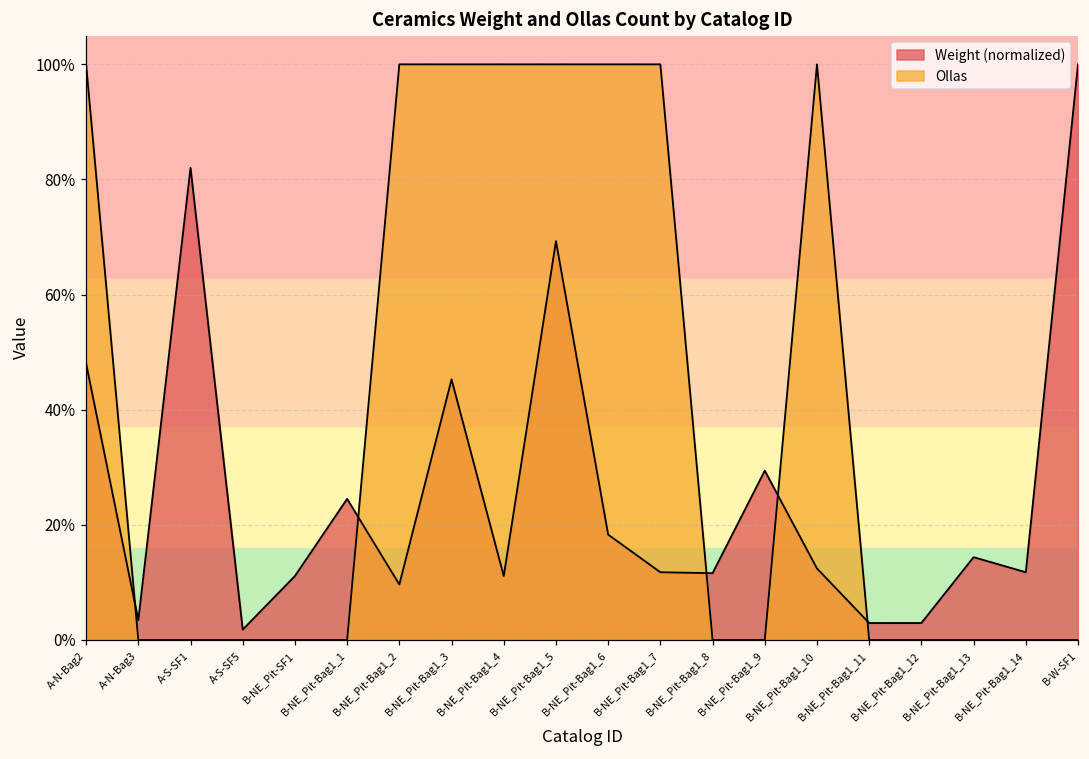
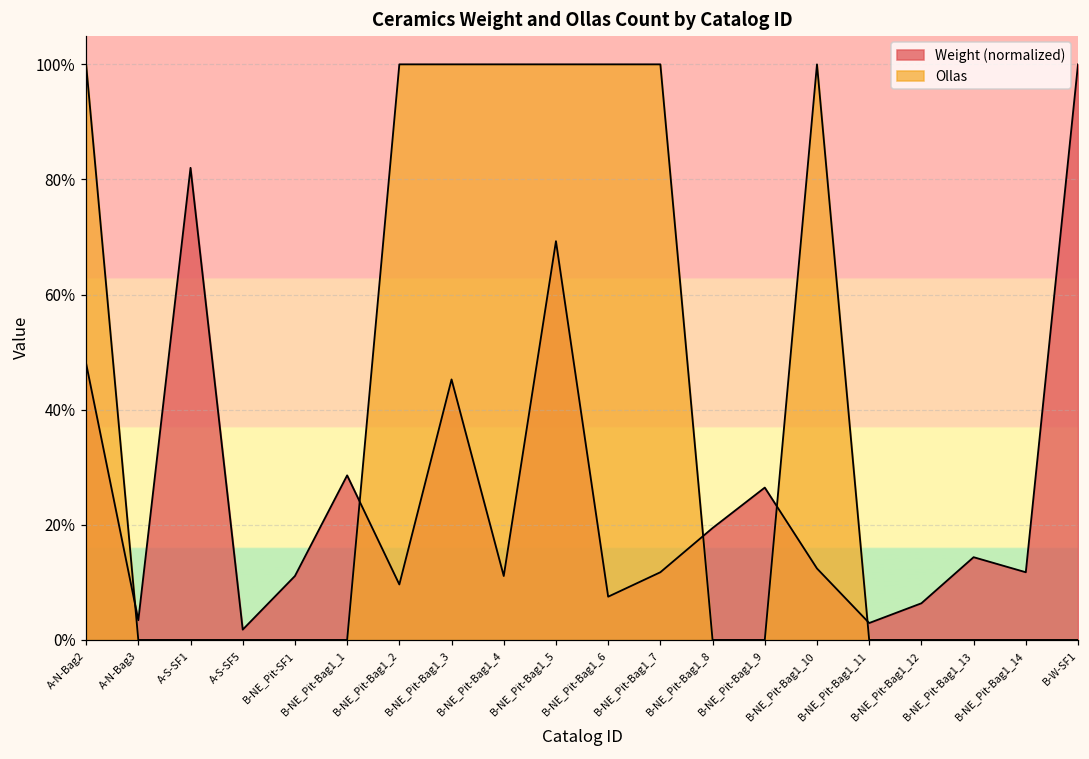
Weight (normalized), B-NE_Pit-Bag1_1: 25% -> 29%
Weight (normalized), B-NE_Pit-Bag1_6: 18% -> 8%
Weight (normalized), B-NE_Pit-Bag1_8: 12% -> 19%
Weight (normalized), B-NE_Pit-Bag1_9: 29% -> 26%
Weight (normalized), B-NE_Pit-Bag1_12: 3% -> 6%
